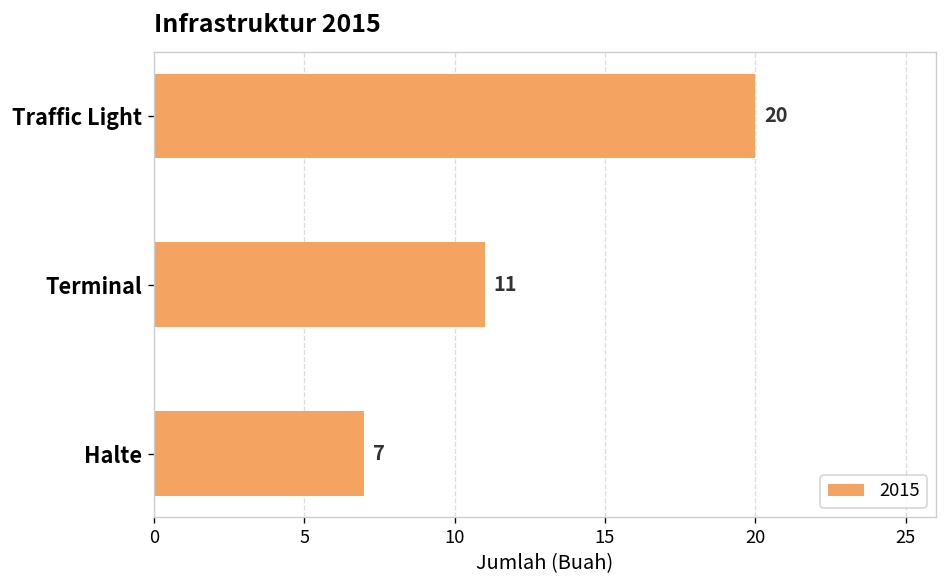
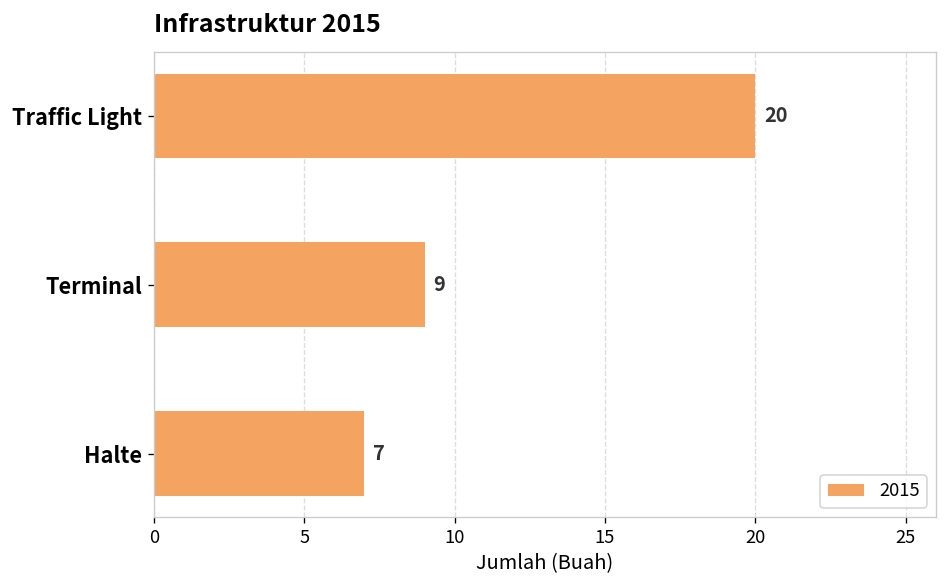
Terminal: 11 -> 9
